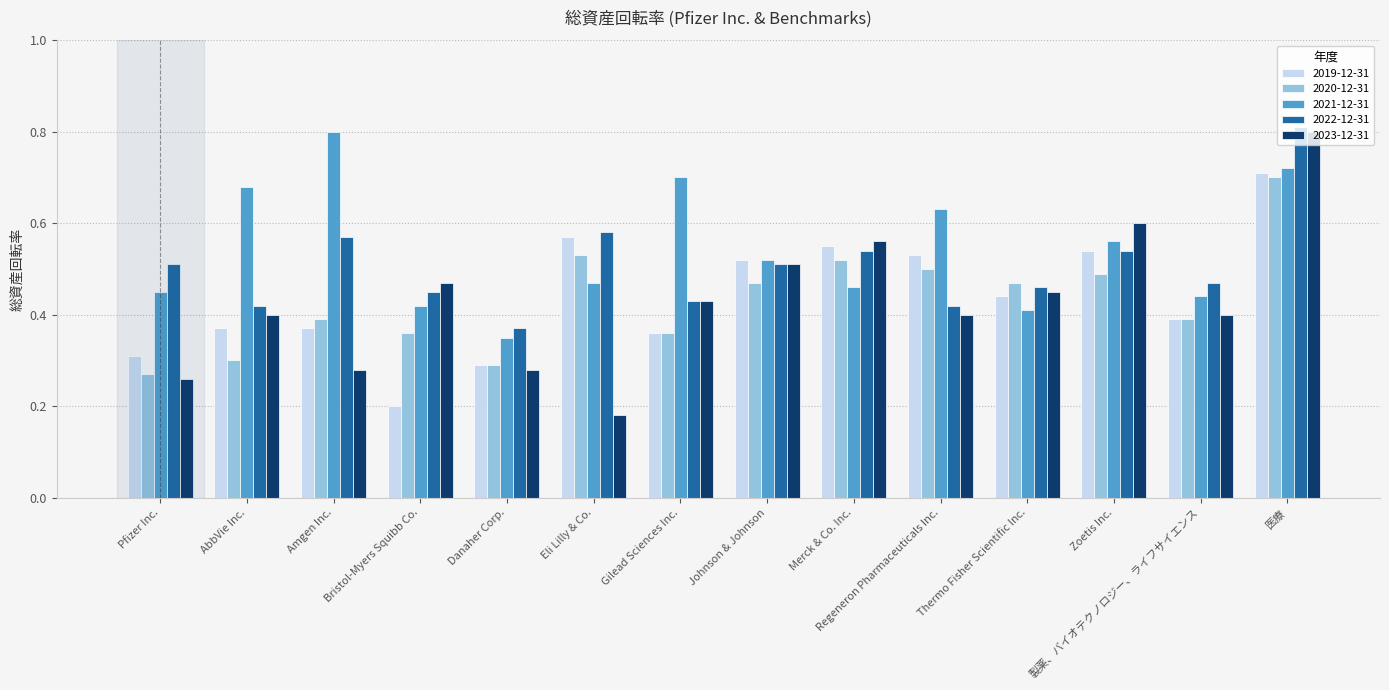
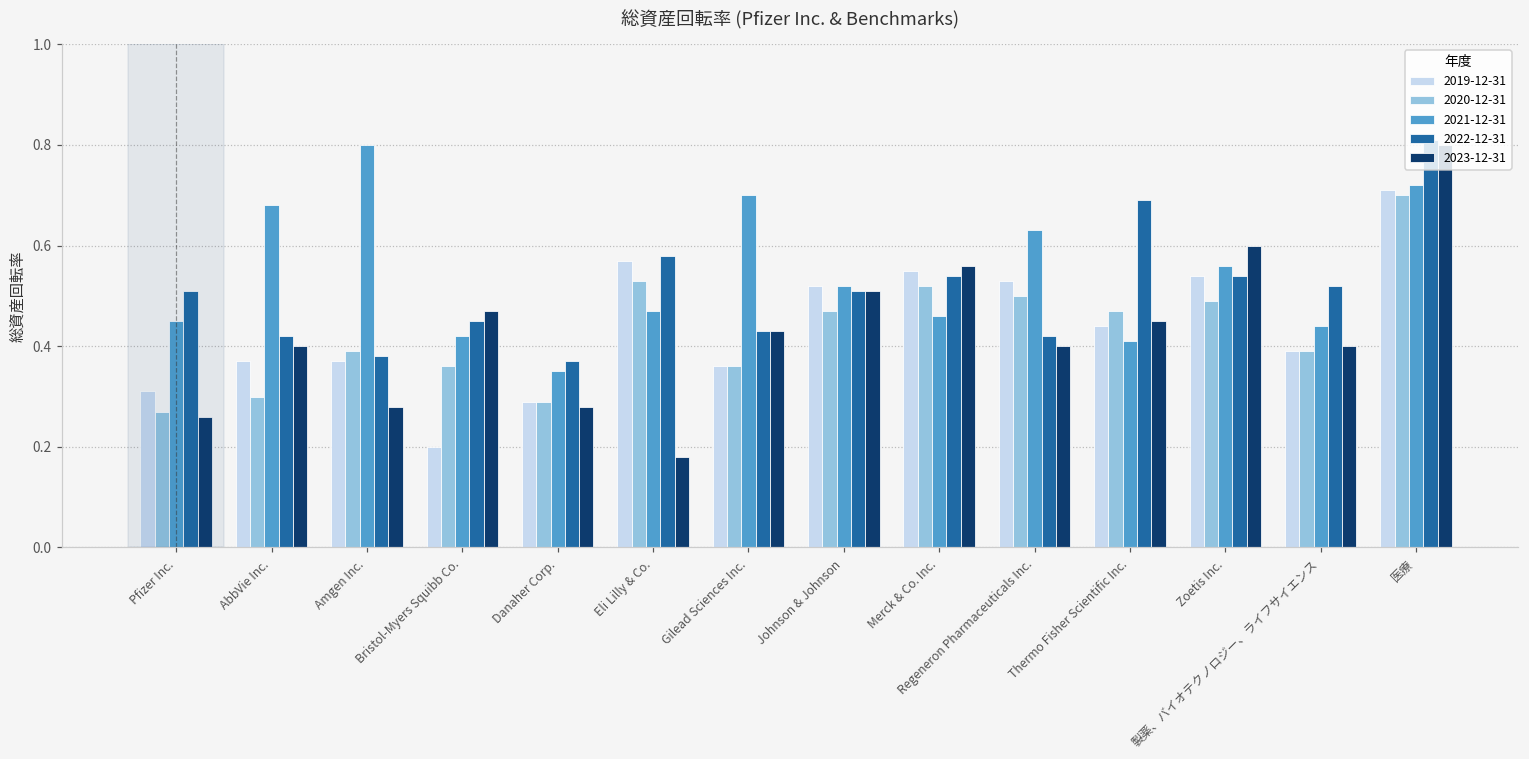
2022-12-31, Amgen Inc.: 0.57 -> 0.38
2022-12-31, Thermo Fisher Scientific Inc.: 0.46 -> 0.69
2022-12-31, 製薬、バイオテクノロジー、ライフサイエンス: 0.47 -> 0.52
